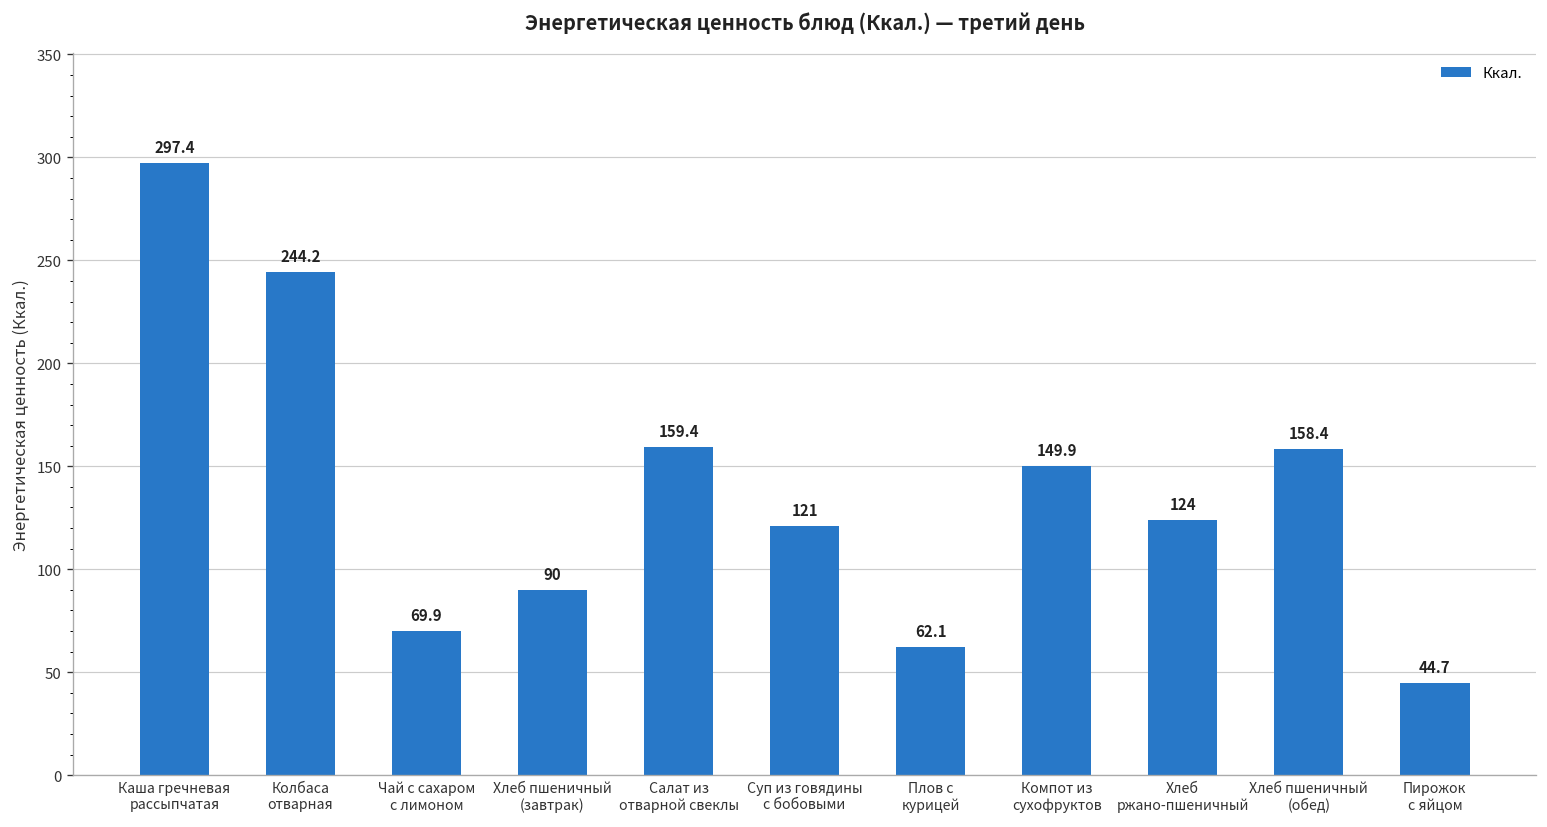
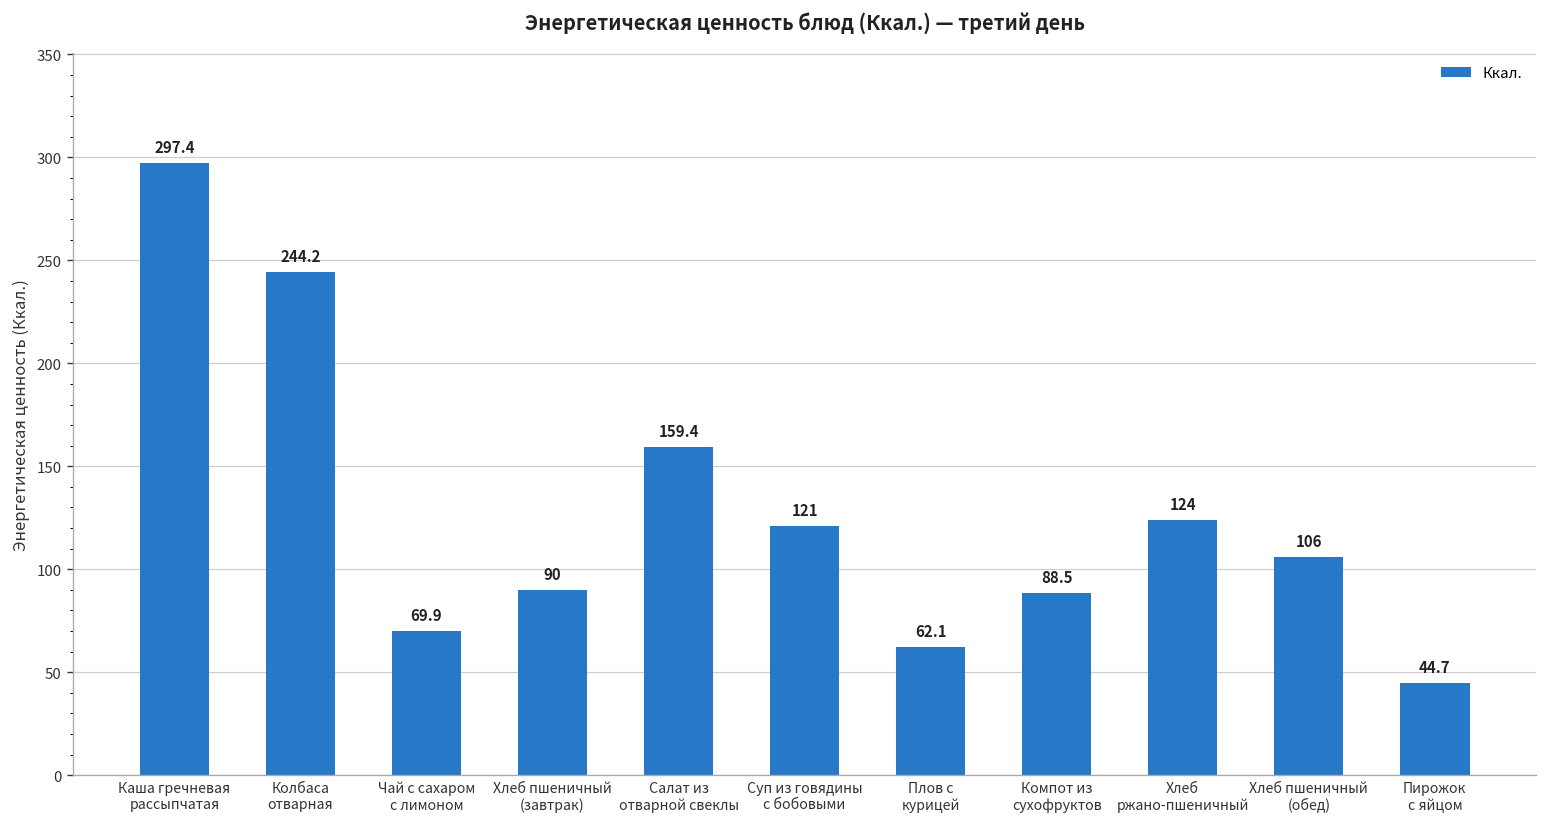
Компот из сухофруктов: 149.9 -> 88.5
Хлеб пшеничный (обед): 158.4 -> 106
